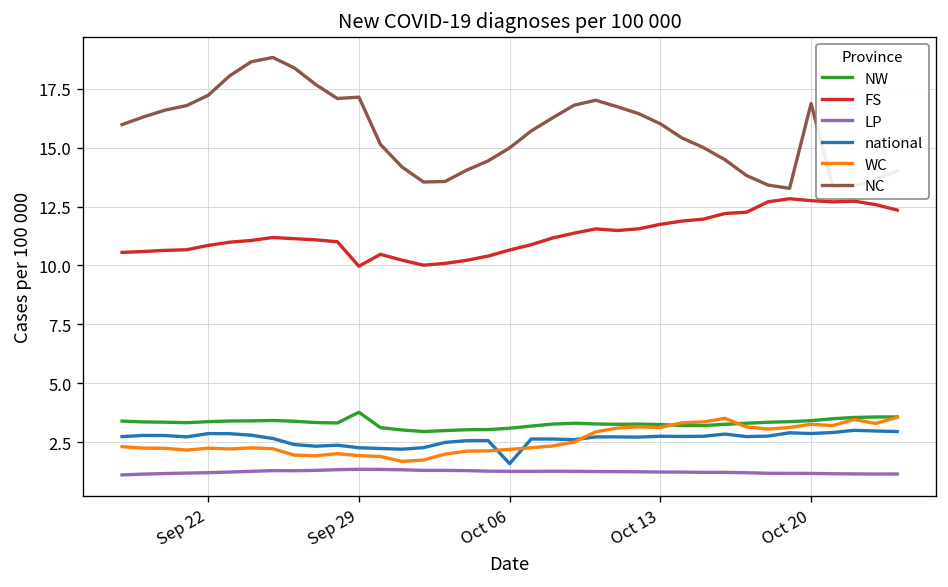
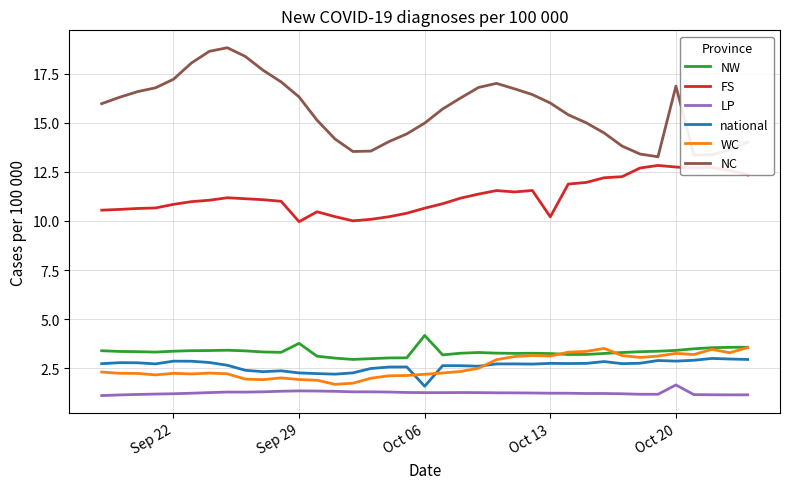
NC, Sep 29: 17.1 -> 16.3
NW, Oct 06: 3.1 -> 4.2
FS, Oct 13: 11.7 -> 10.2
LP, Oct 20: 1.2 -> 1.6
